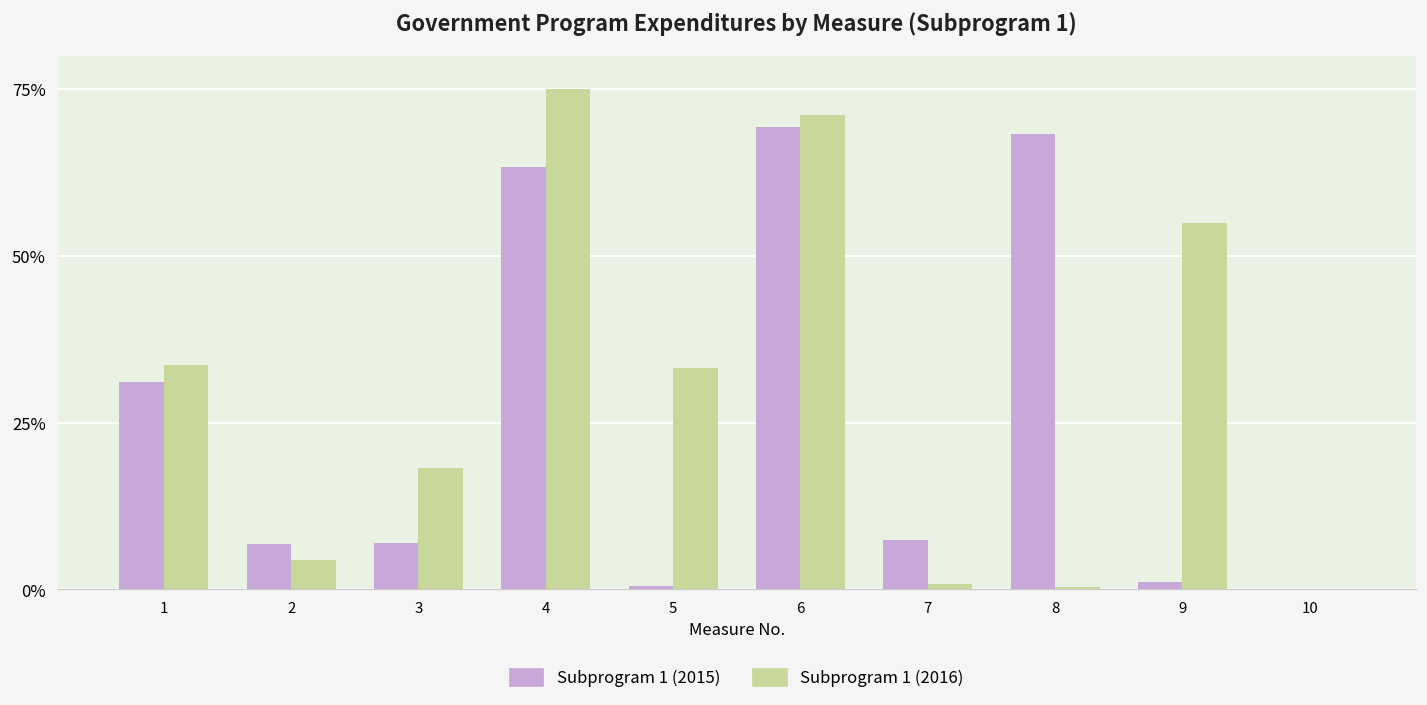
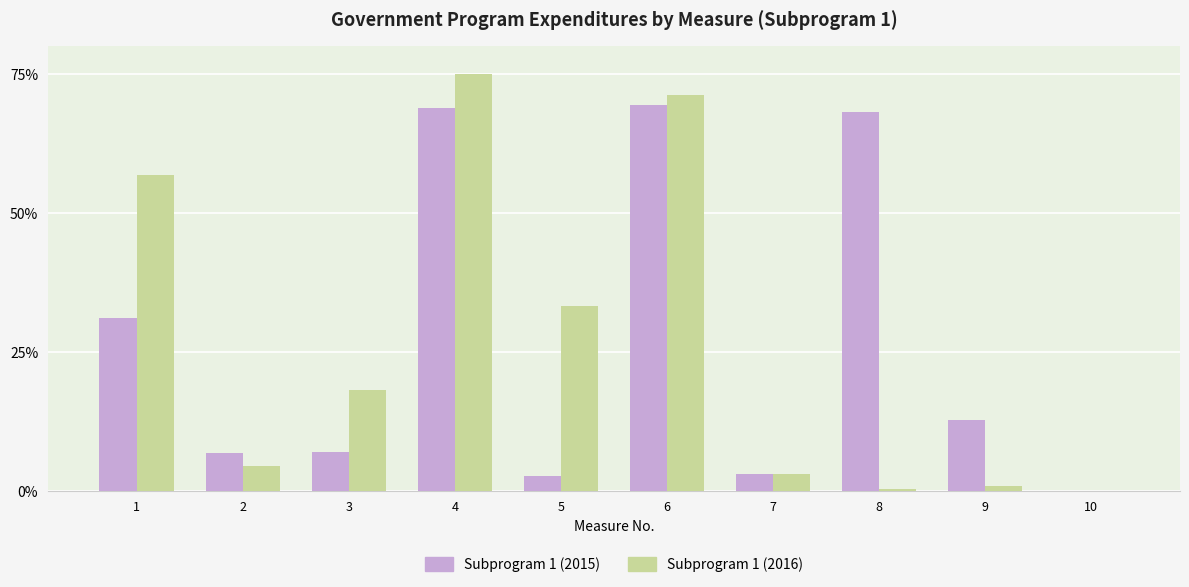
Subprogram 1 (2016), 1: 34% -> 57%
Subprogram 1 (2015), 4: 63% -> 69%
Subprogram 1 (2015), 5: 0% -> 3%
Subprogram 1 (2015), 7: 7% -> 3%
Subprogram 1 (2016), 7: 1% -> 3%
Subprogram 1 (2015), 9: 1% -> 13%
Subprogram 1 (2016), 9: 55% -> 1%
